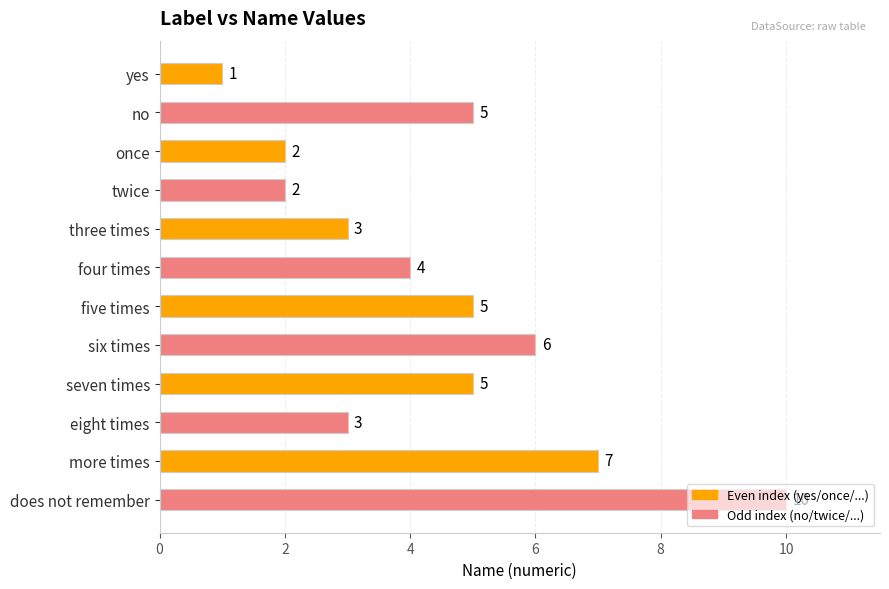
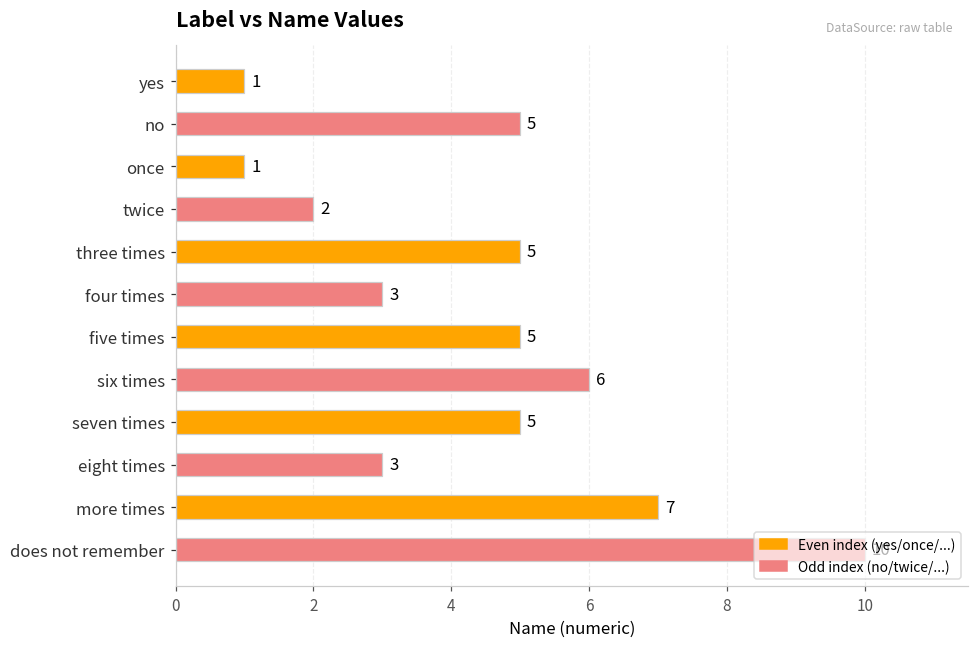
once: 2 -> 1
three times: 3 -> 5
four times: 4 -> 3
